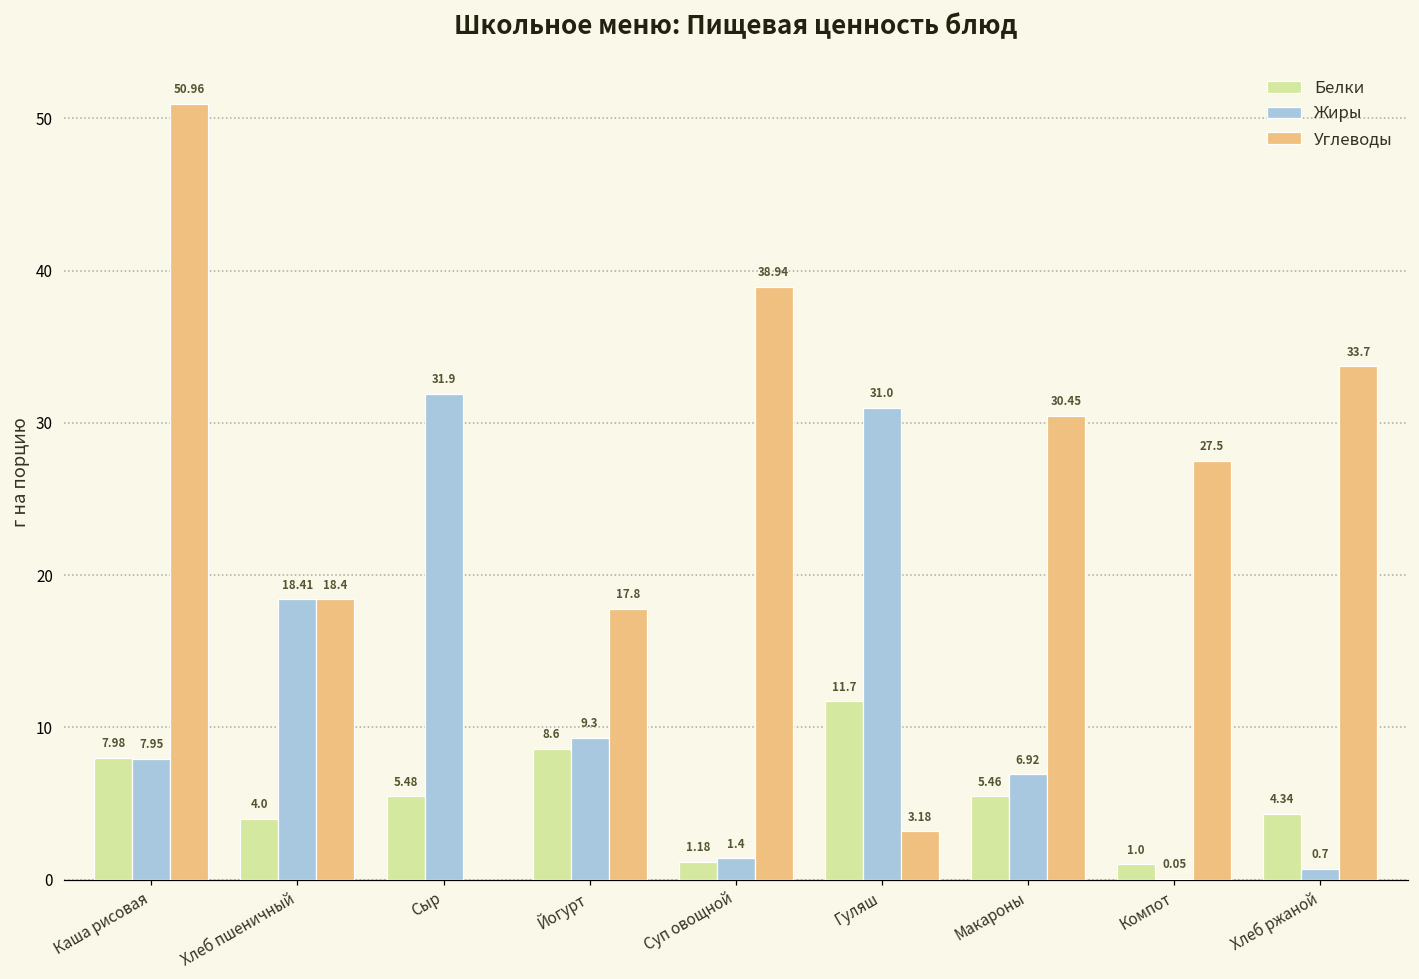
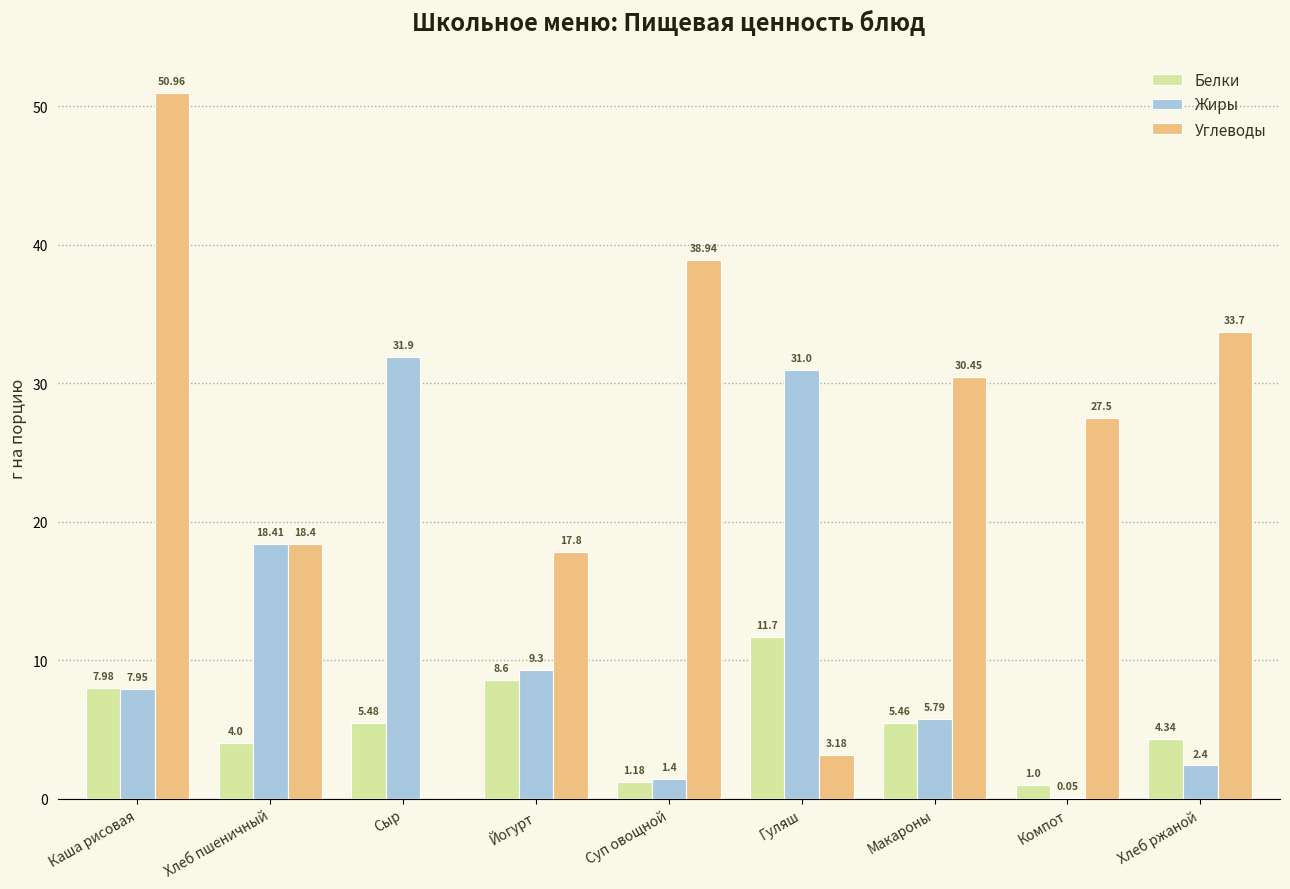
Жиры, Макароны: 6.92 -> 5.79
Жиры, Хлеб ржаной: 0.7 -> 2.4
